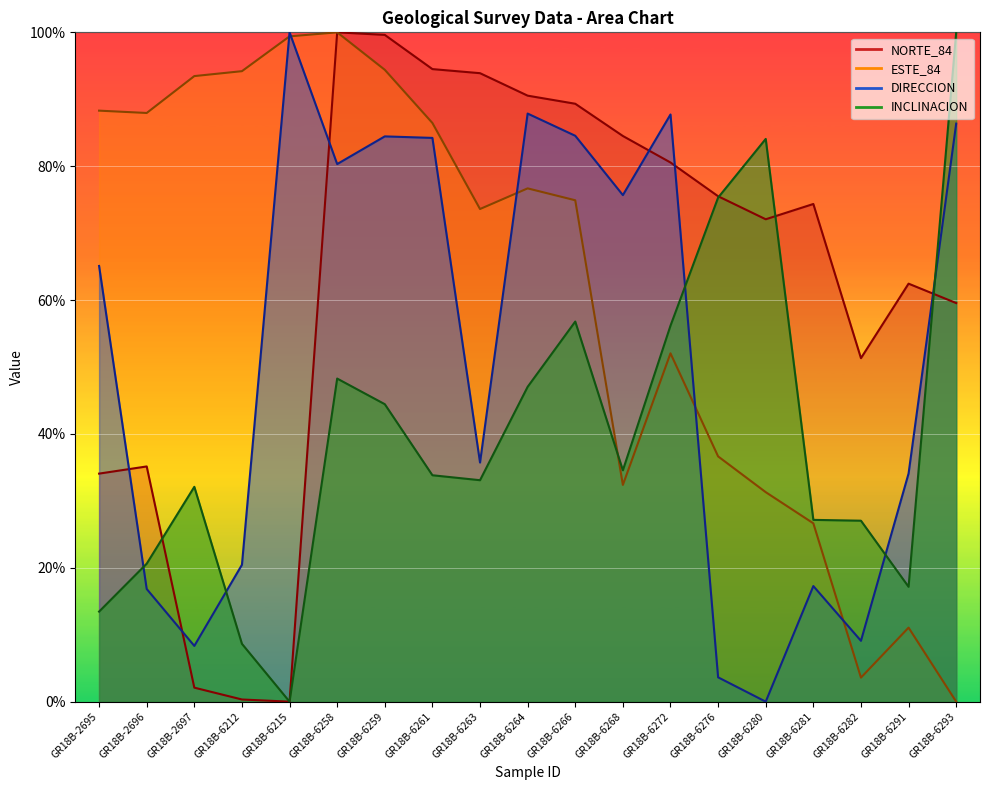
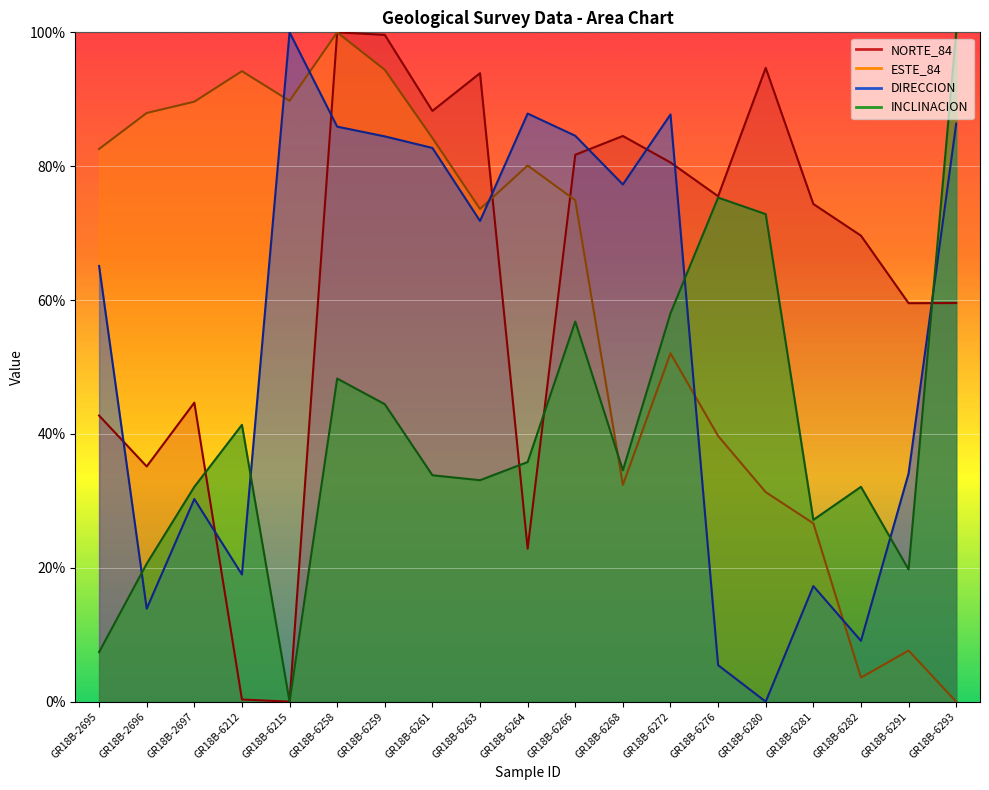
NORTE_84, GR18B-2695: 34% -> 43%
ESTE_84, GR18B-2695: 88% -> 83%
INCLINACION, GR18B-2695: 13% -> 7%
DIRECCION, GR18B-2696: 17% -> 14%
NORTE_84, GR18B-2697: 2% -> 45%
ESTE_84, GR18B-2697: 93% -> 90%
DIRECCION, GR18B-2697: 8% -> 30%
DIRECCION, GR18B-6212: 20% -> 19%
INCLINACION, GR18B-6212: 9% -> 41%
ESTE_84, GR18B-6215: 99% -> 90%
DIRECCION, GR18B-6258: 80% -> 86%
NORTE_84, GR18B-6261: 95% -> 88%
ESTE_84, GR18B-6261: 86% -> 84%
DIRECCION, GR18B-6261: 84% -> 83%
DIRECCION, GR18B-6263: 36% -> 72%
NORTE_84, GR18B-6264: 91% -> 23%
ESTE_84, GR18B-6264: 77% -> 80%
INCLINACION, GR18B-6264: 47% -> 36%
NORTE_84, GR18B-6266: 89% -> 82%
DIRECCION, GR18B-6268: 76% -> 77%
INCLINACION, GR18B-6272: 56% -> 58%
ESTE_84, GR18B-6276: 37% -> 40%
DIRECCION, GR18B-6276: 4% -> 5%
NORTE_84, GR18B-6280: 72% -> 95%
INCLINACION, GR18B-6280: 84% -> 73%
NORTE_84, GR18B-6282: 51% -> 70%
INCLINACION, GR18B-6282: 27% -> 32%
NORTE_84, GR18B-6291: 62% -> 60%
ESTE_84, GR18B-6291: 11% -> 8%
INCLINACION, GR18B-6291: 17% -> 20%
